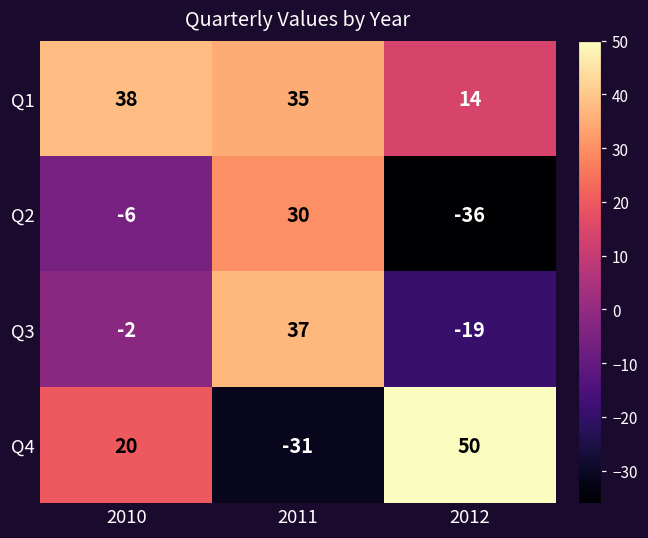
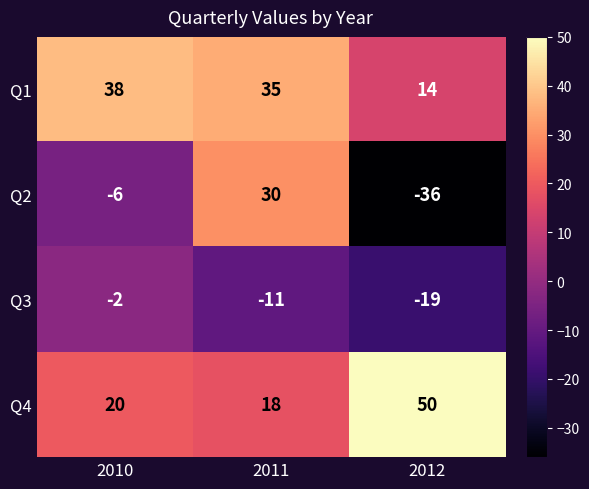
Q3, 2011: 37 -> -11
Q4, 2011: -31 -> 18
